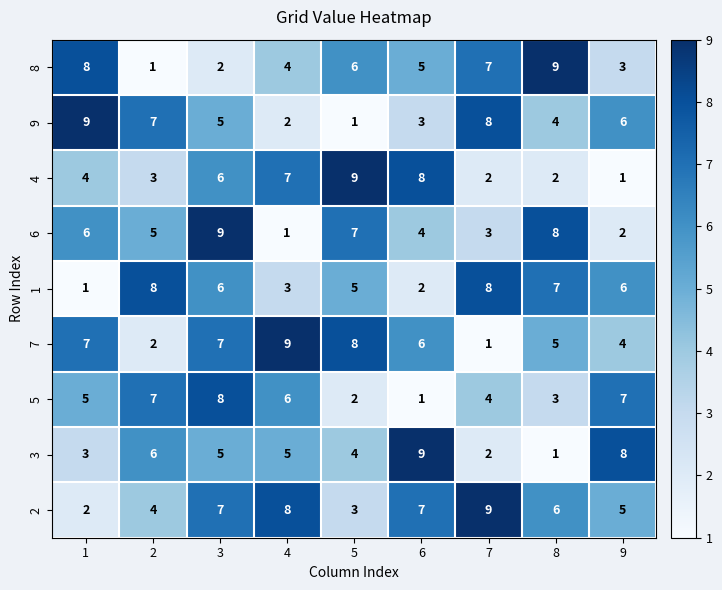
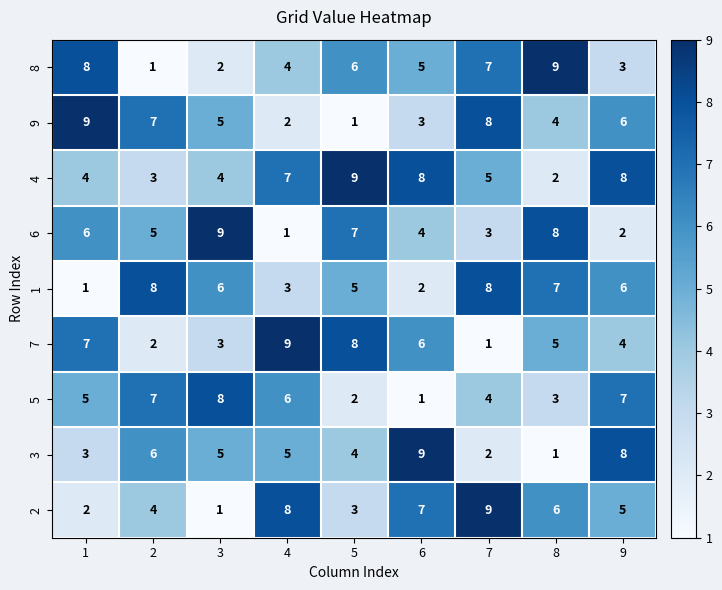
4, 3: 6 -> 4
4, 7: 2 -> 5
4, 9: 1 -> 8
7, 3: 7 -> 3
2, 3: 7 -> 1
